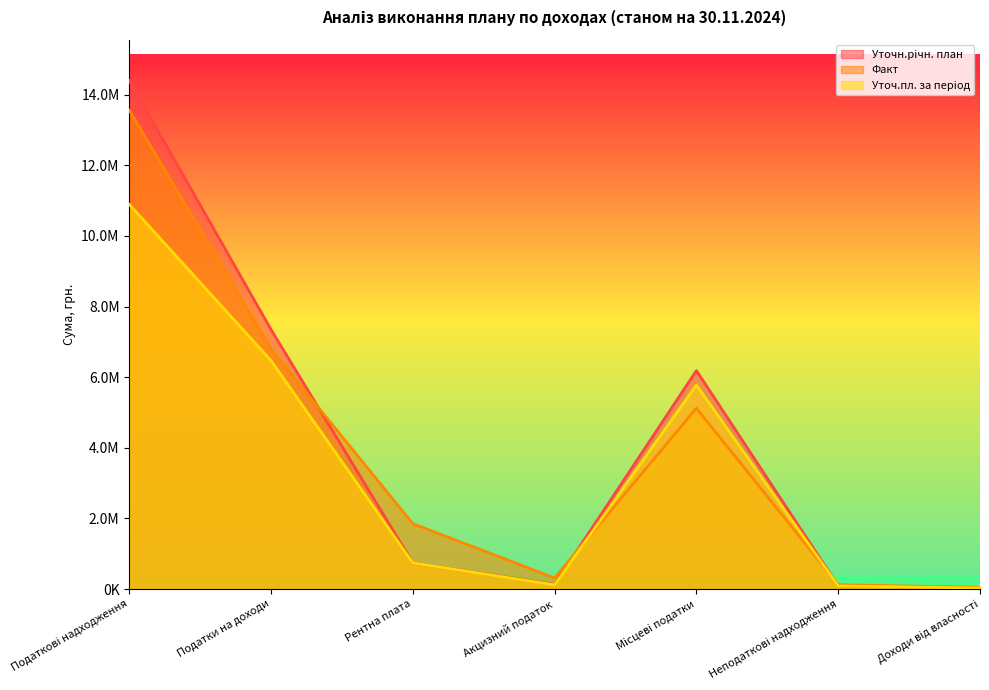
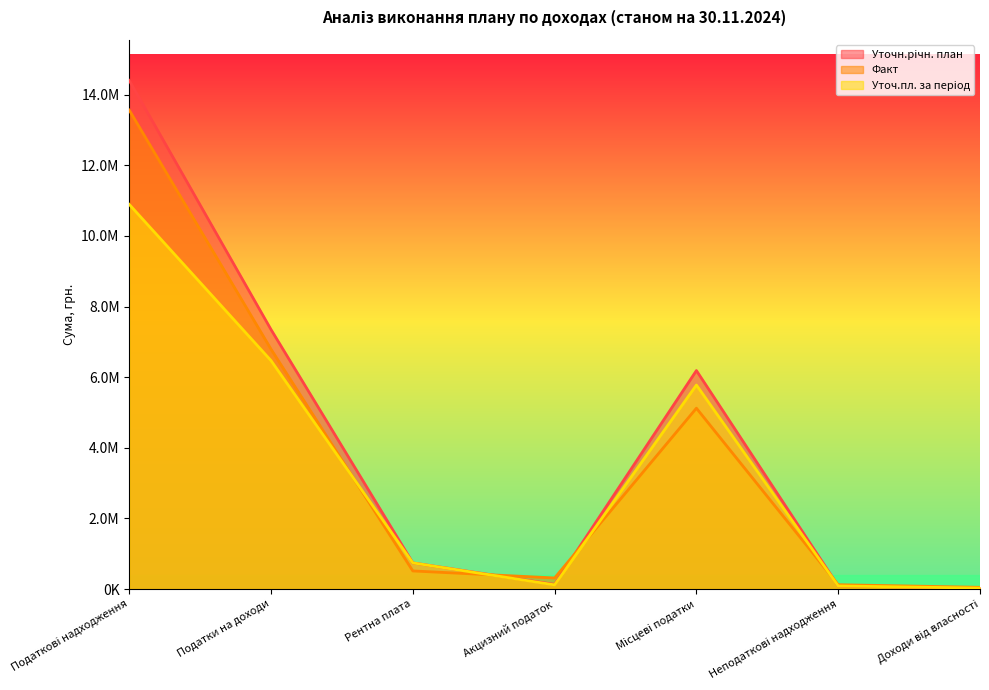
Факт, Рентна плата: 1900000 -> 500000
